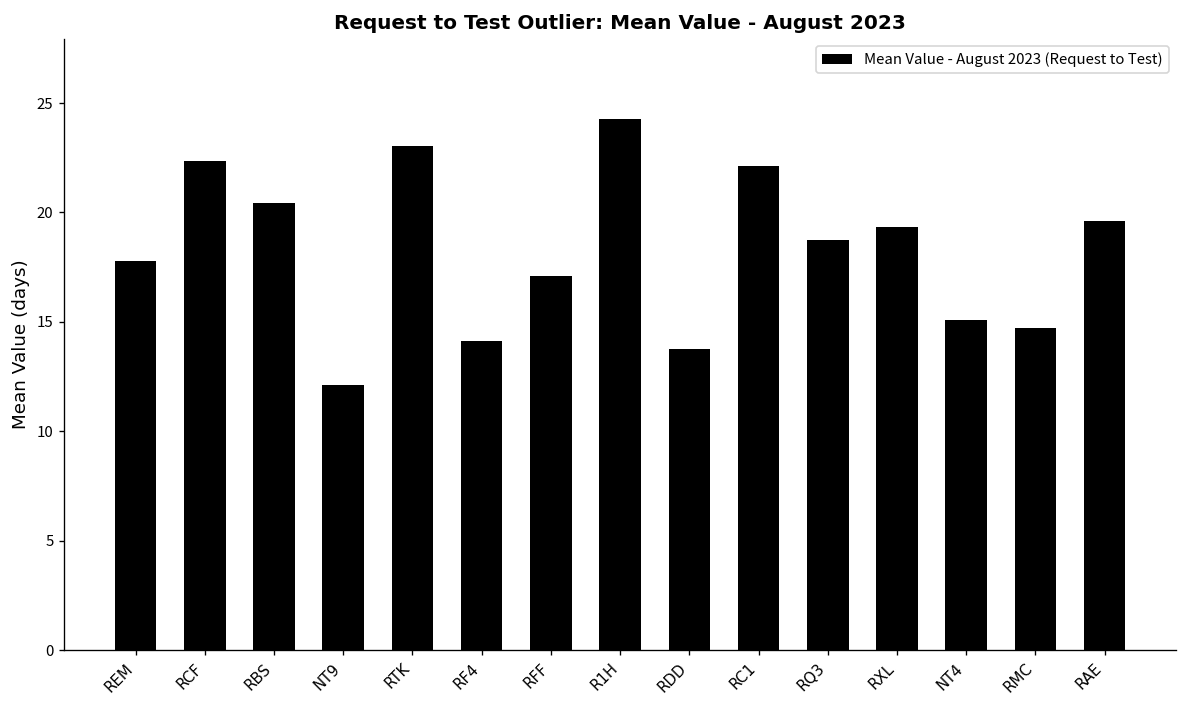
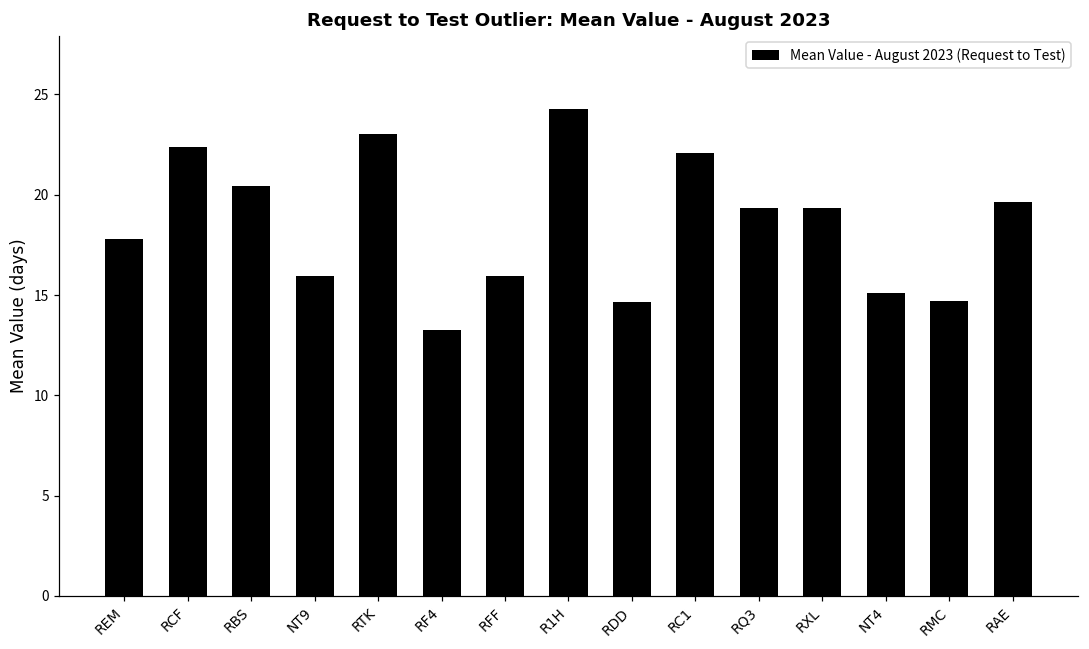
NT9: 12.1 -> 16.0
RF4: 14.1 -> 13.2
RFF: 17.1 -> 16.0
RDD: 13.8 -> 14.7
RQ3: 18.7 -> 19.3
